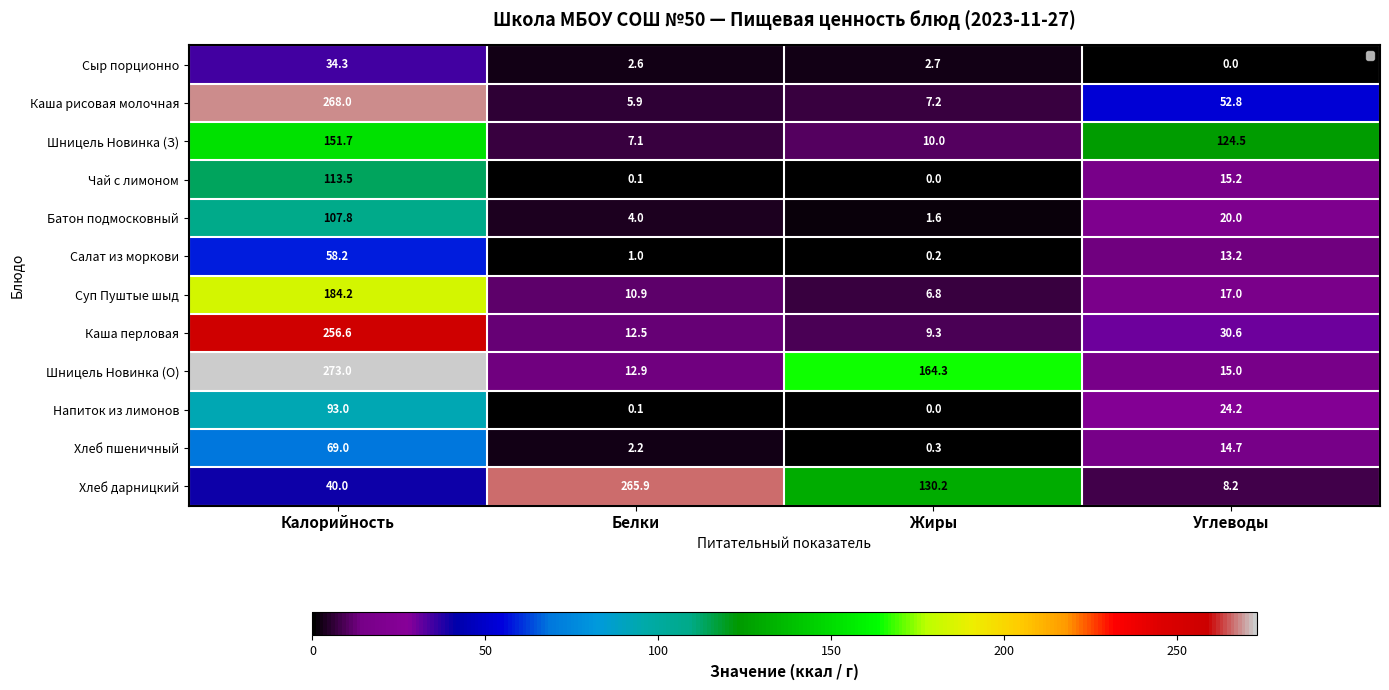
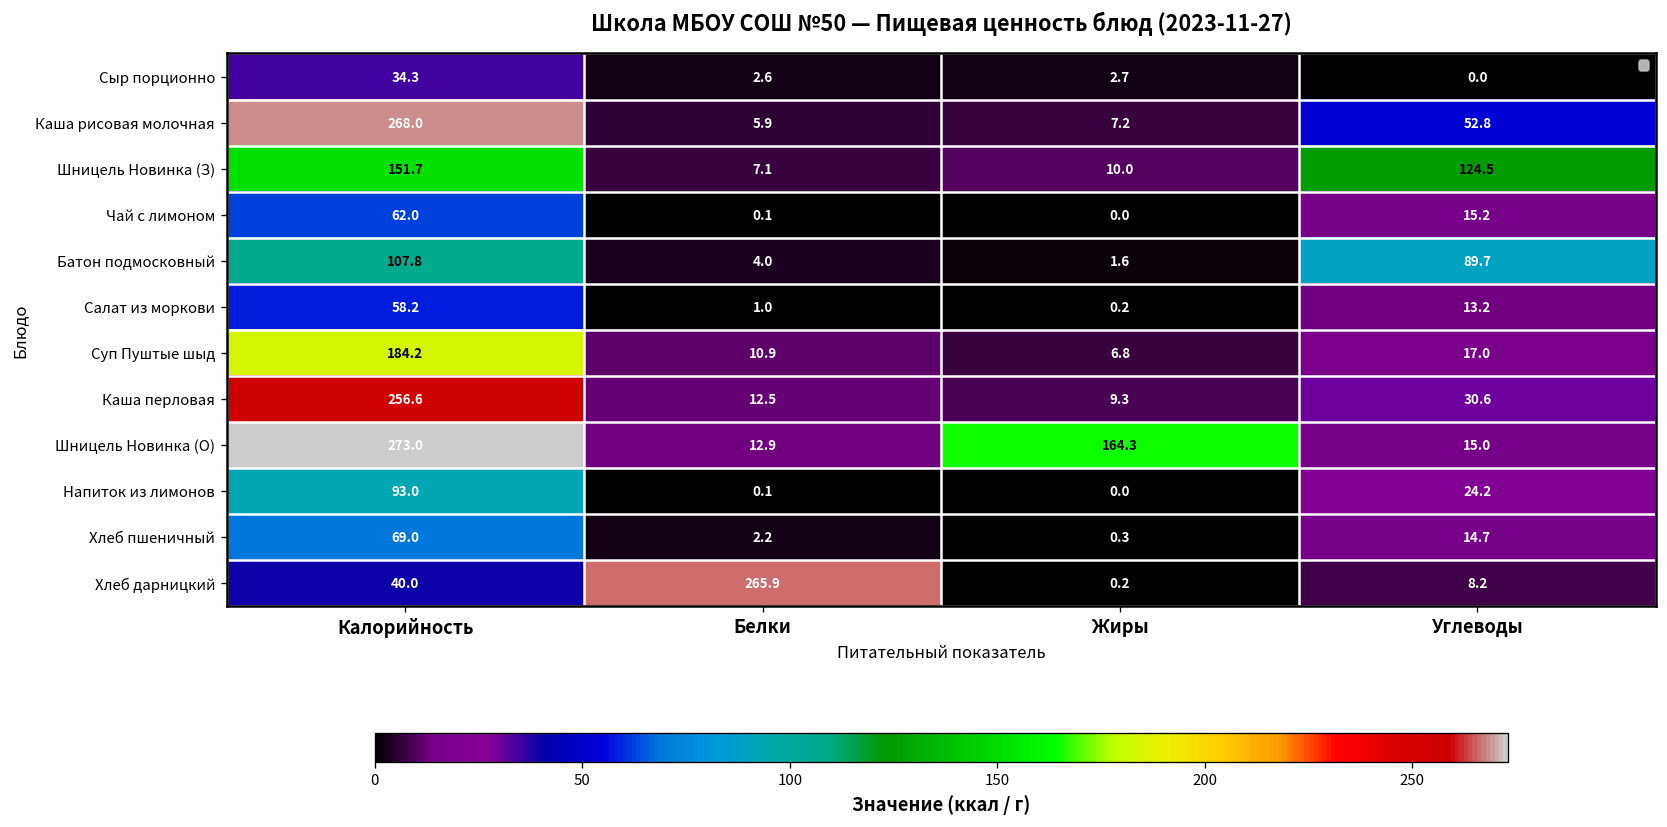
Чай с лимоном, Калорийность: 113.5 -> 62.0
Батон подмосковный, Углеводы: 20.0 -> 89.7
Хлеб дарницкий, Жиры: 130.2 -> 0.2
